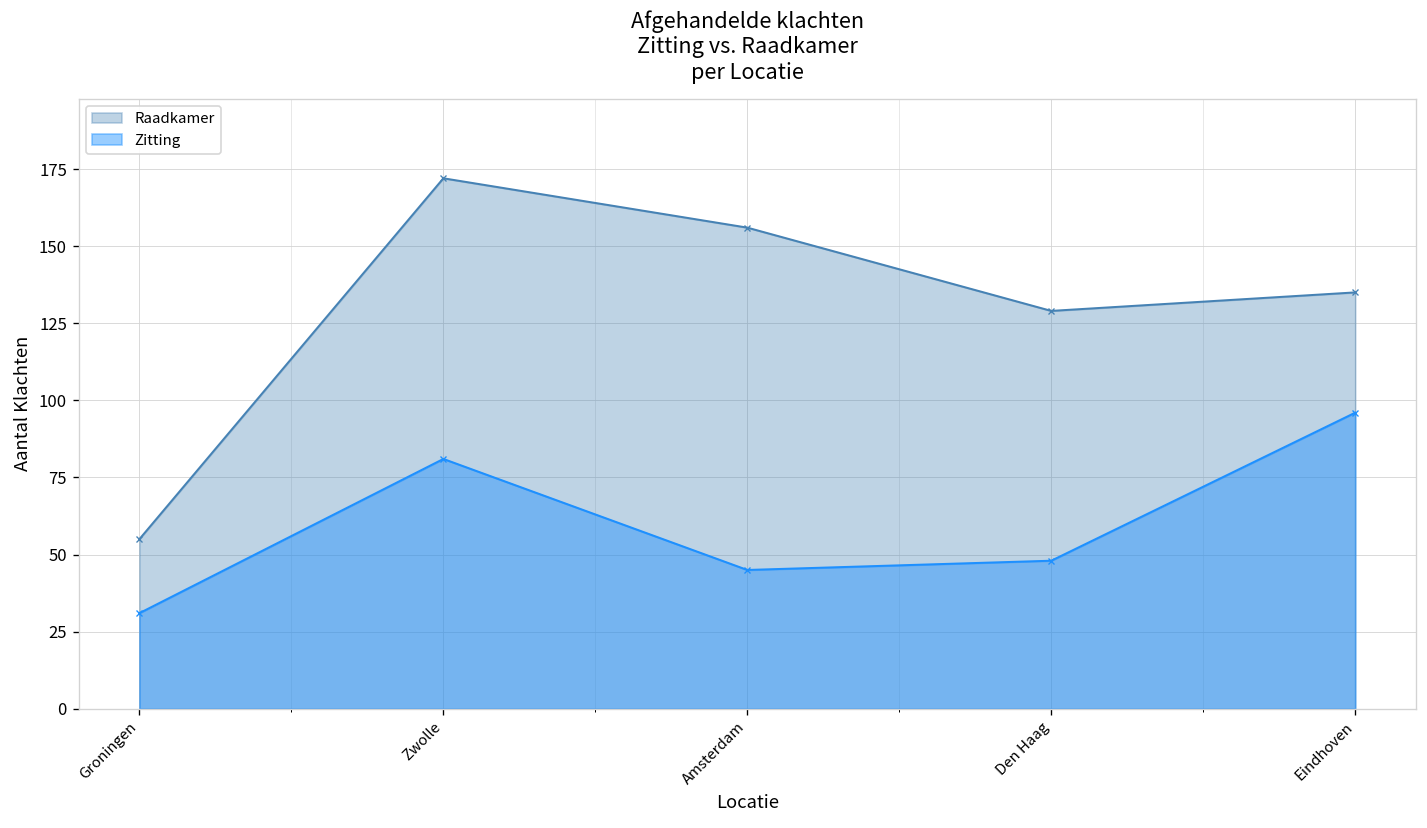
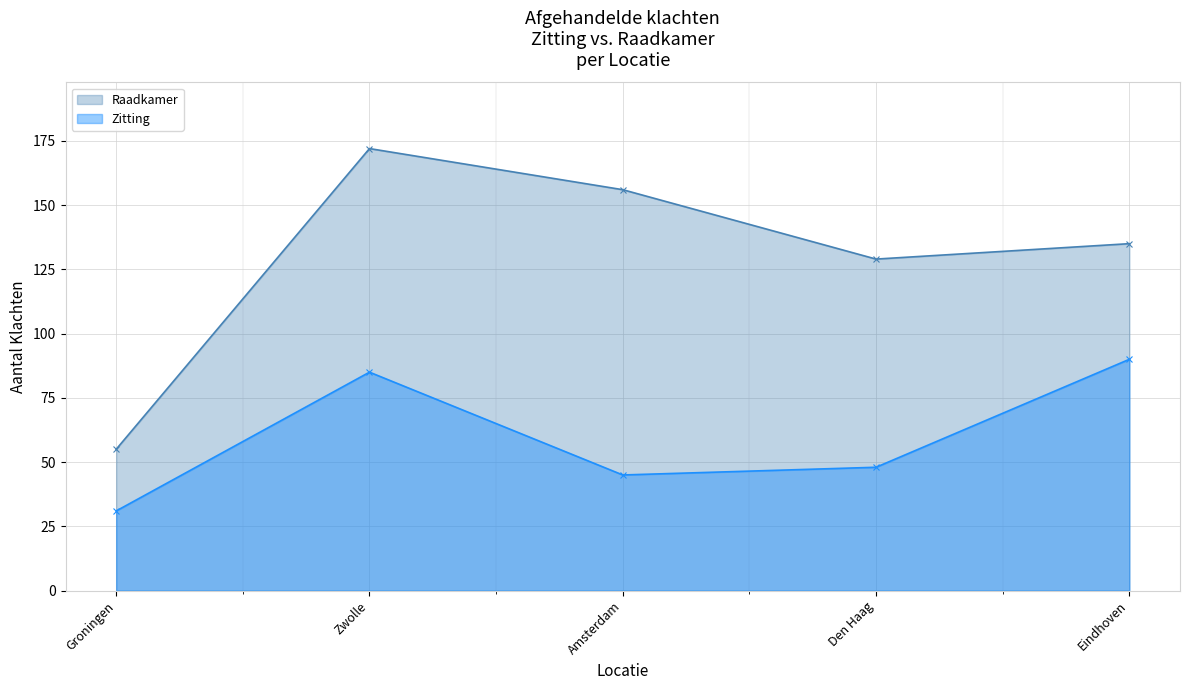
Zitting, Zwolle: 81 -> 85
Zitting, Eindhoven: 96 -> 90
